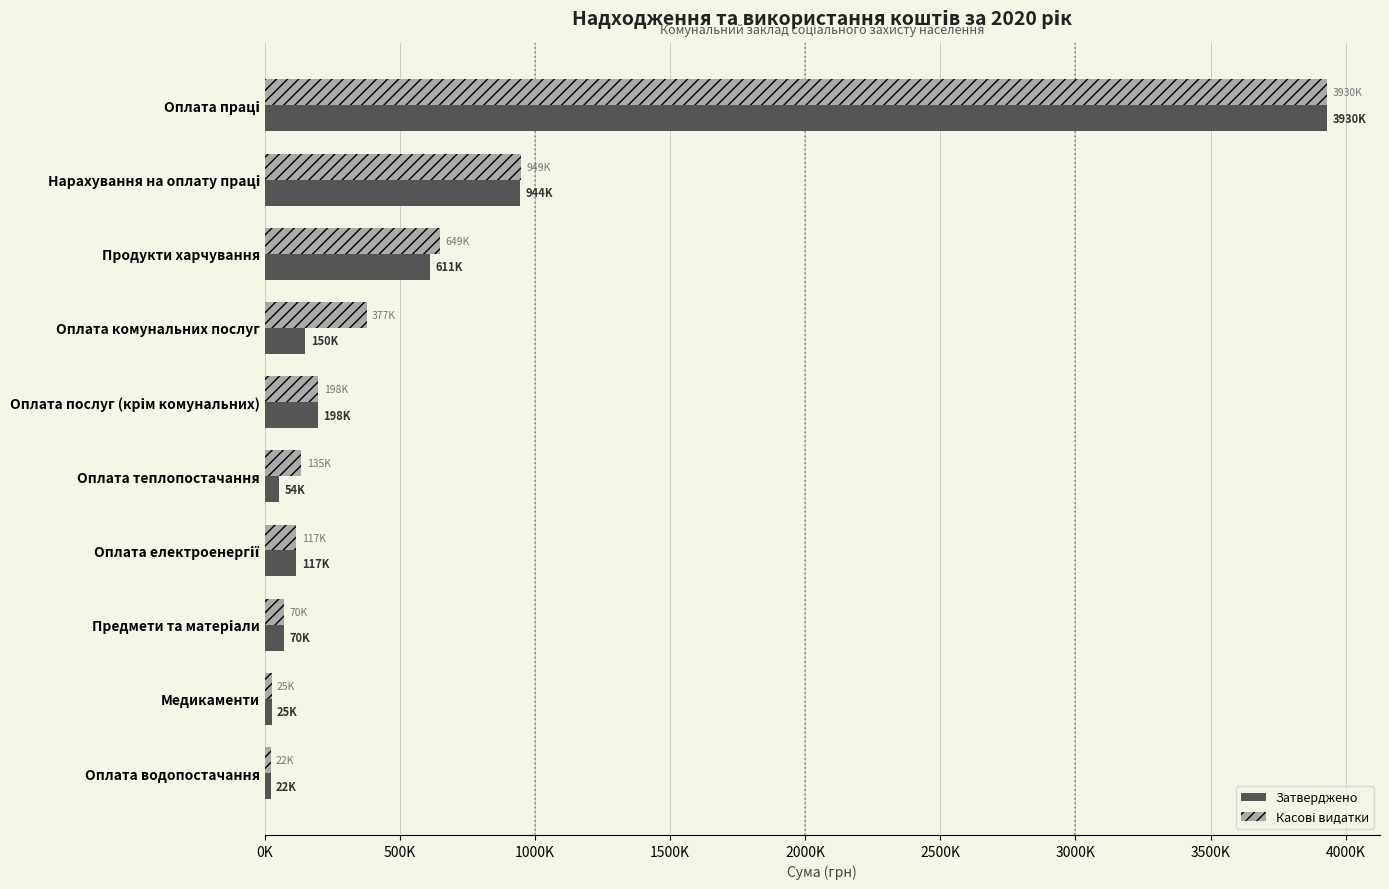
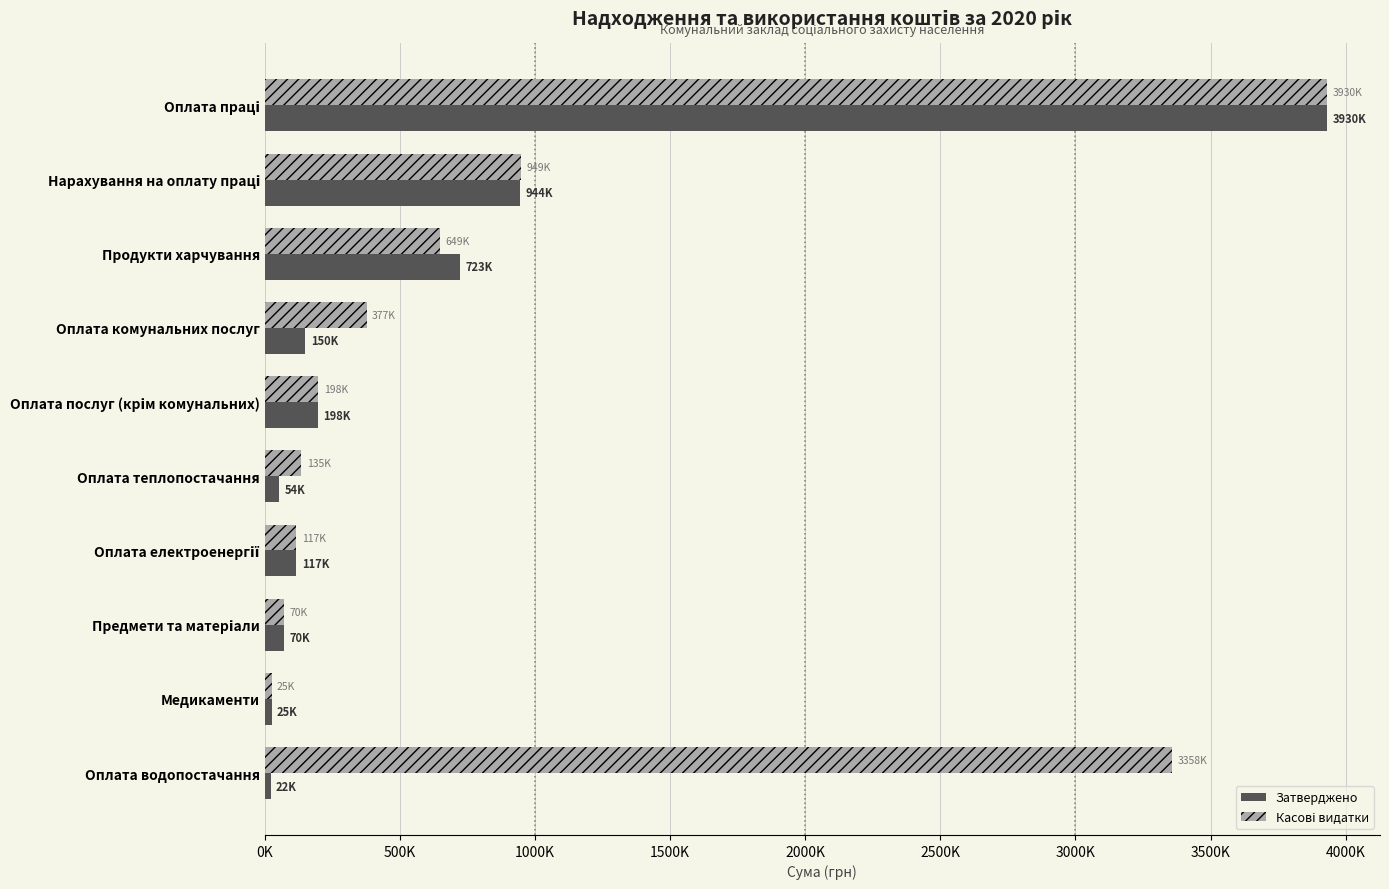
Затверджено, Продукти харчування: 611K -> 723K
Касові видатки, Оплата водопостачання: 22K -> 3358K
